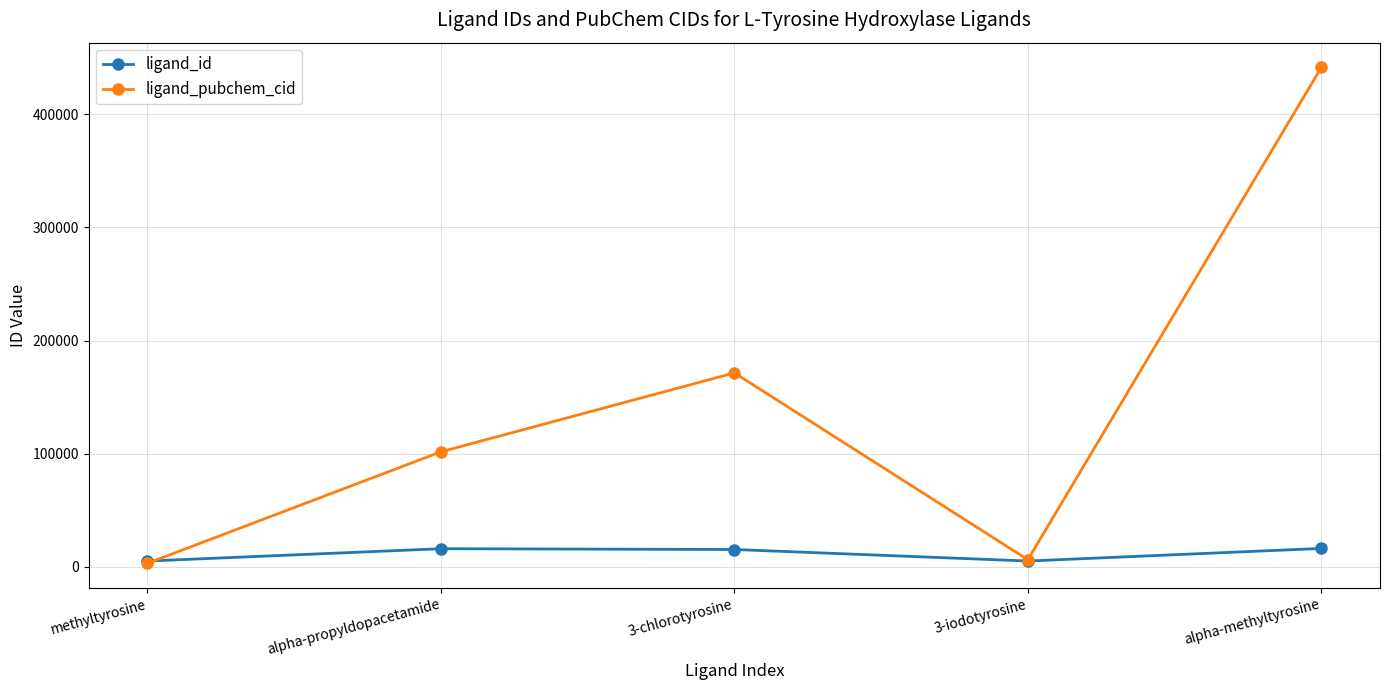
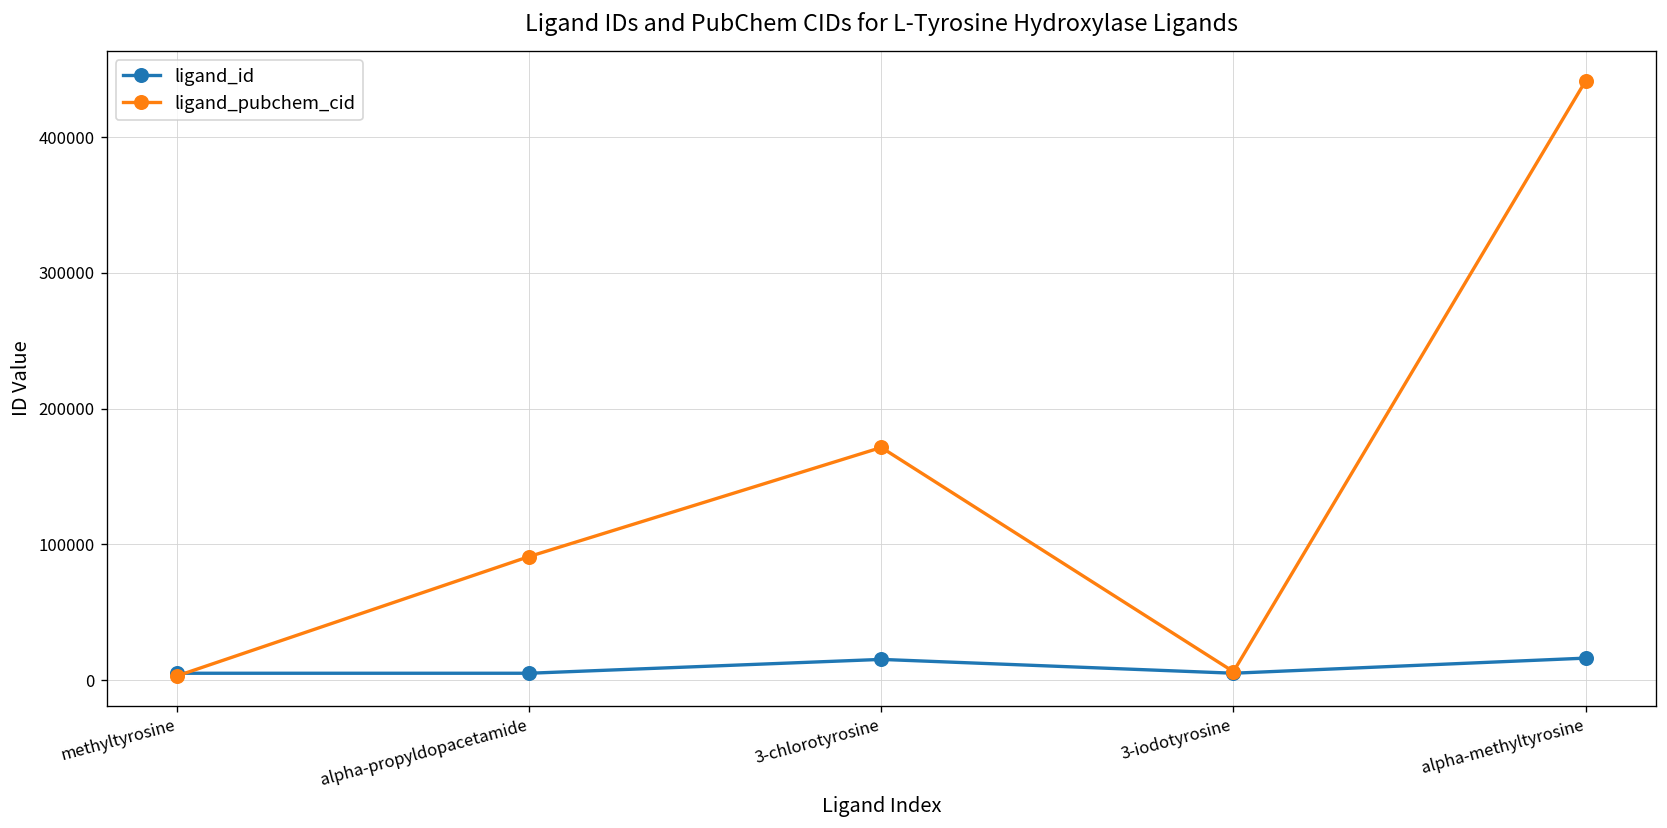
ligand_id, alpha-propyldopacetamide: 16000 -> 5000
ligand_pubchem_cid, alpha-propyldopacetamide: 102000 -> 91000
